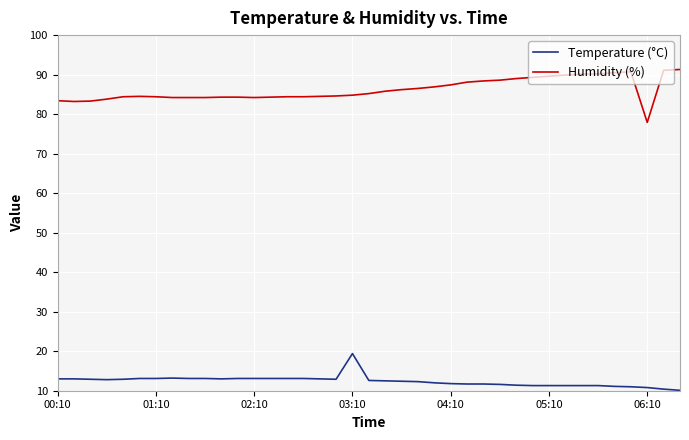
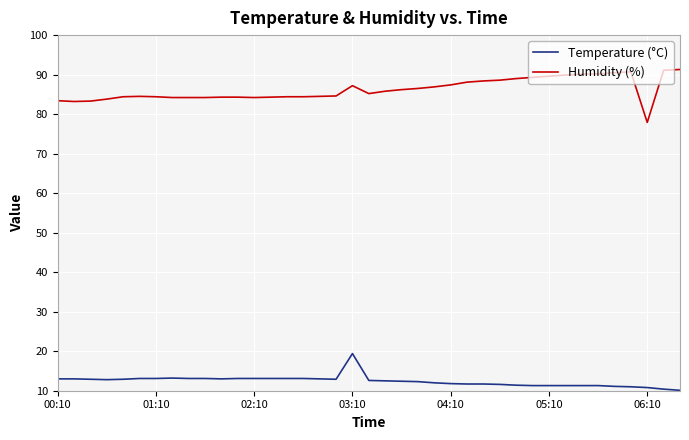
Humidity (%), 03:10: 85 -> 87
